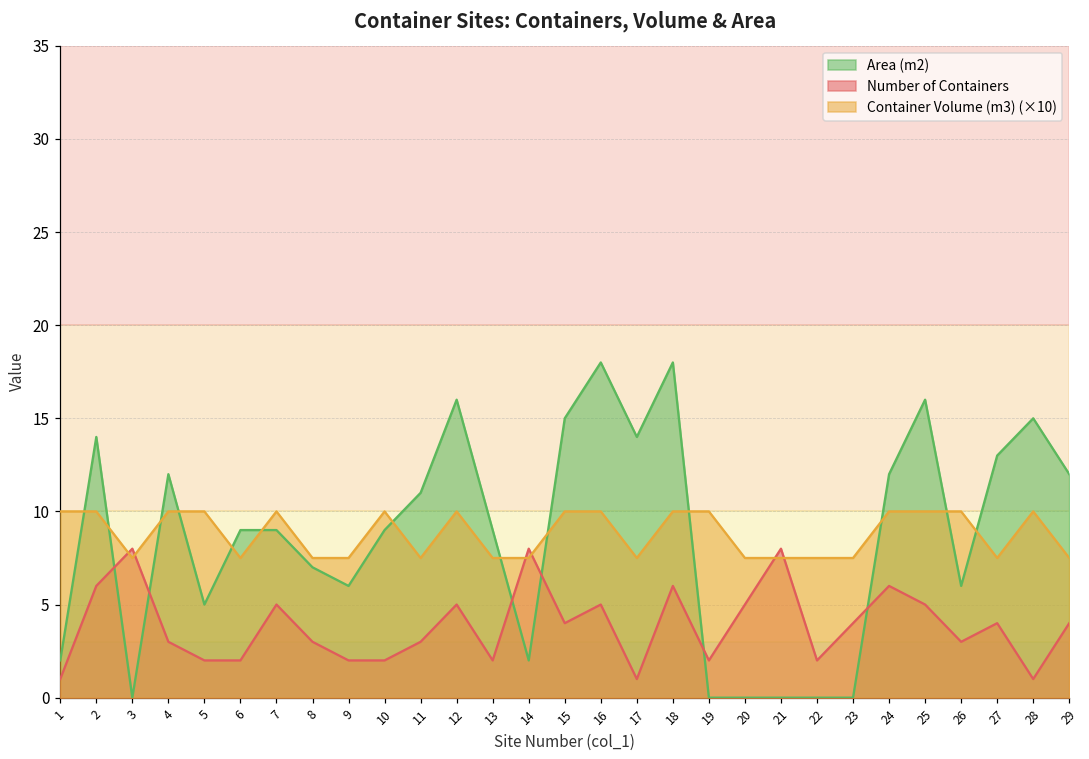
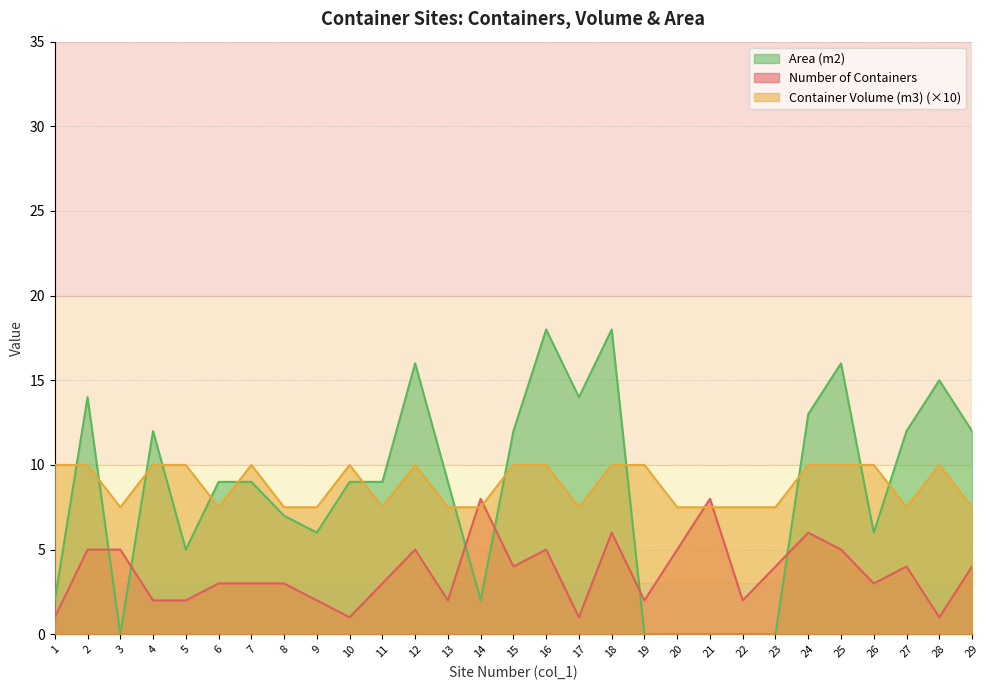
Number of Containers, 2: 6 -> 5
Number of Containers, 3: 8 -> 5
Number of Containers, 4: 3 -> 2
Number of Containers, 6: 2 -> 3
Number of Containers, 7: 5 -> 3
Number of Containers, 10: 2 -> 1
Area (m2), 11: 11 -> 9
Area (m2), 15: 15 -> 12
Area (m2), 24: 12 -> 13
Area (m2), 27: 13 -> 12
